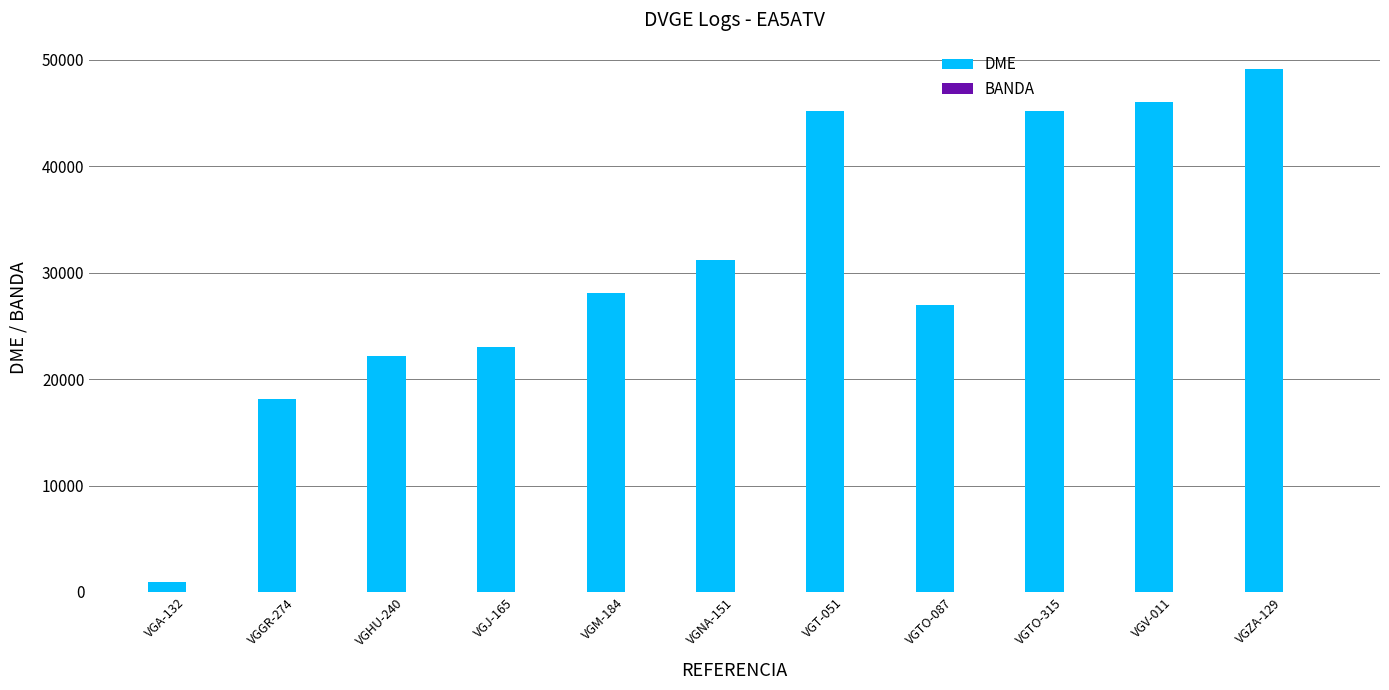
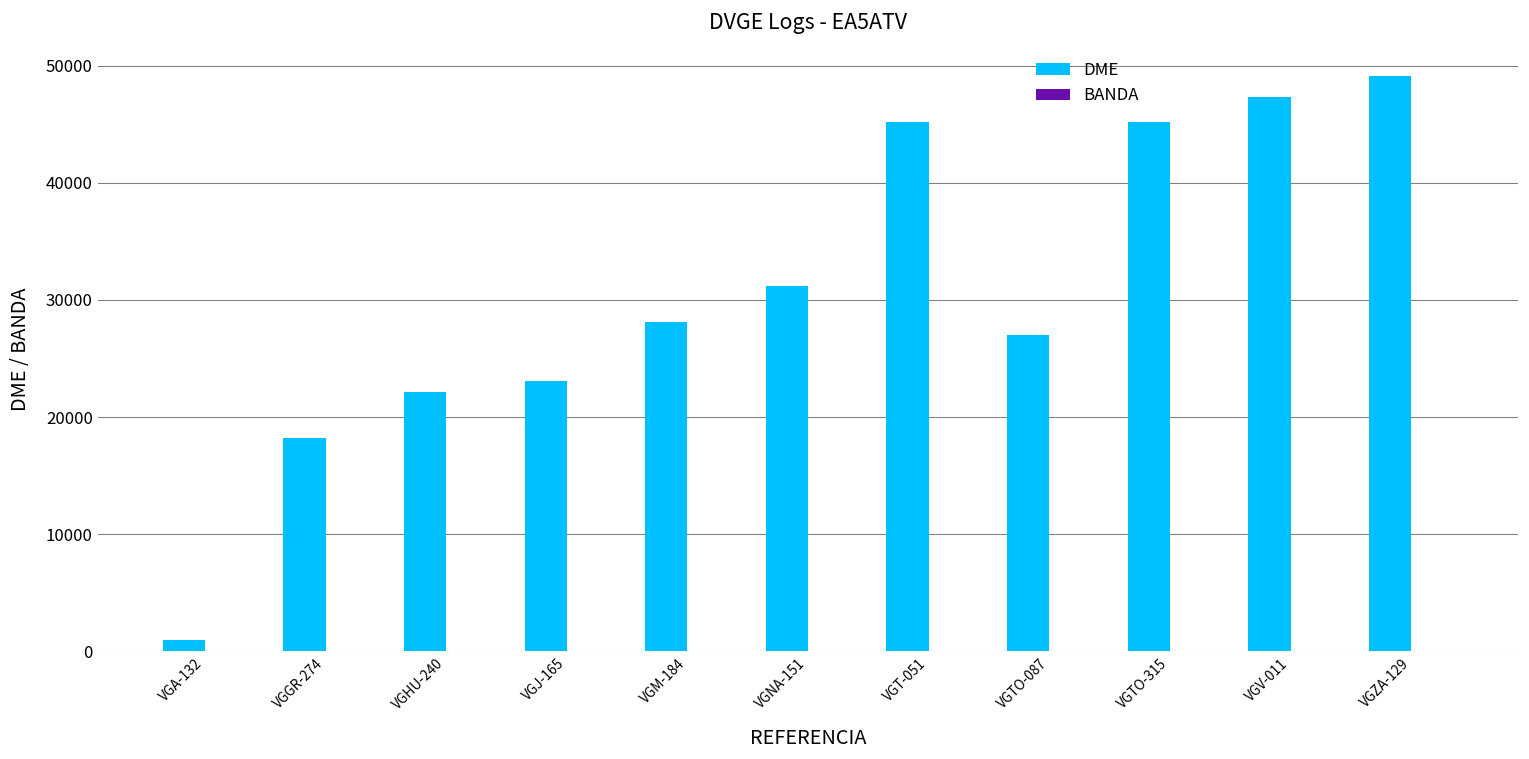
DME, VGV-011: 46000 -> 47300
